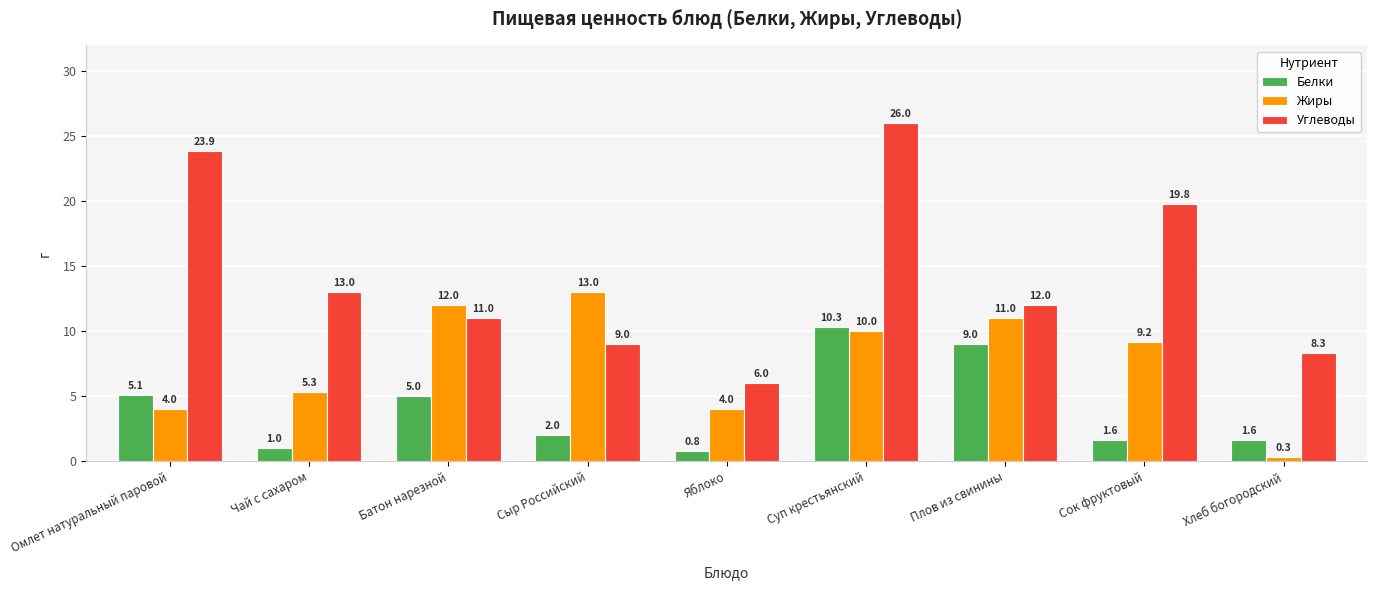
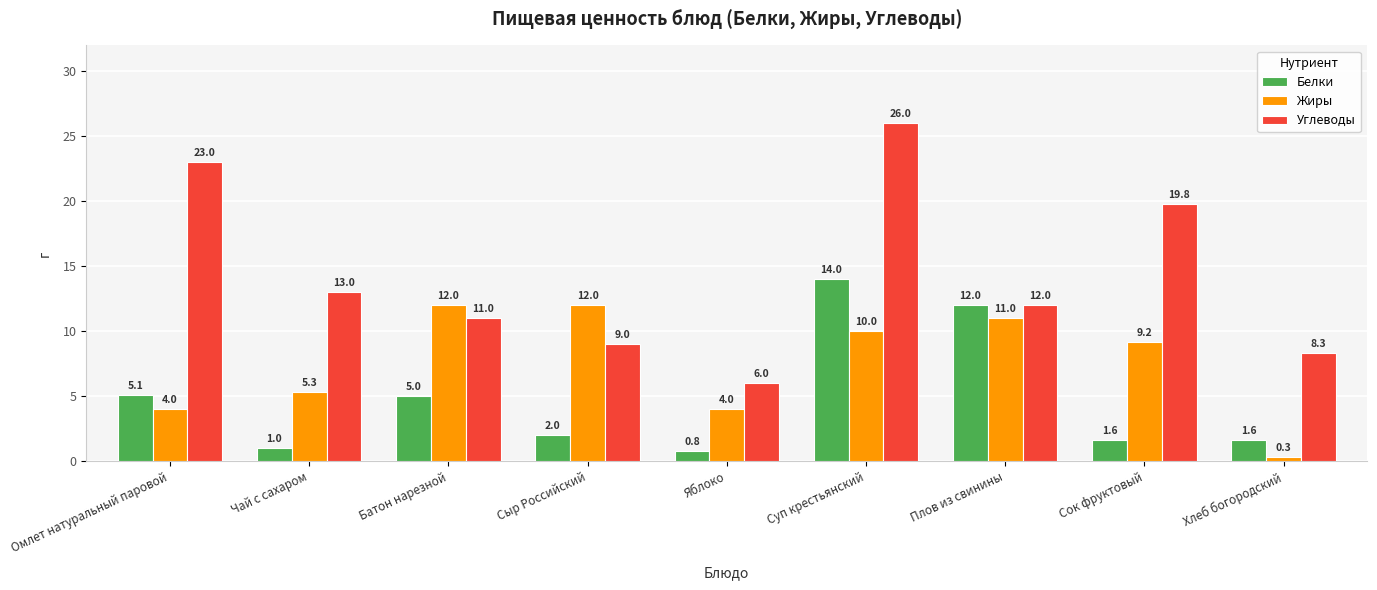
Углеводы, Омлет натуральный паровой: 23.9 -> 23.0
Жиры, Сыр Российский: 13.0 -> 12.0
Белки, Суп крестьянский: 10.3 -> 14.0
Белки, Плов из свинины: 9.0 -> 12.0
